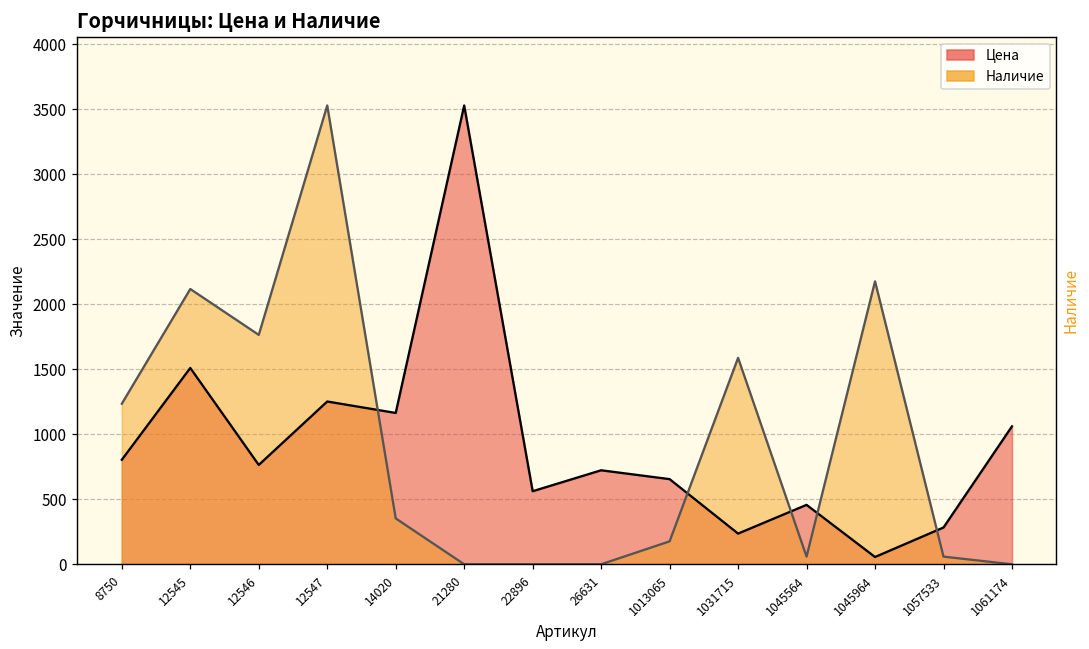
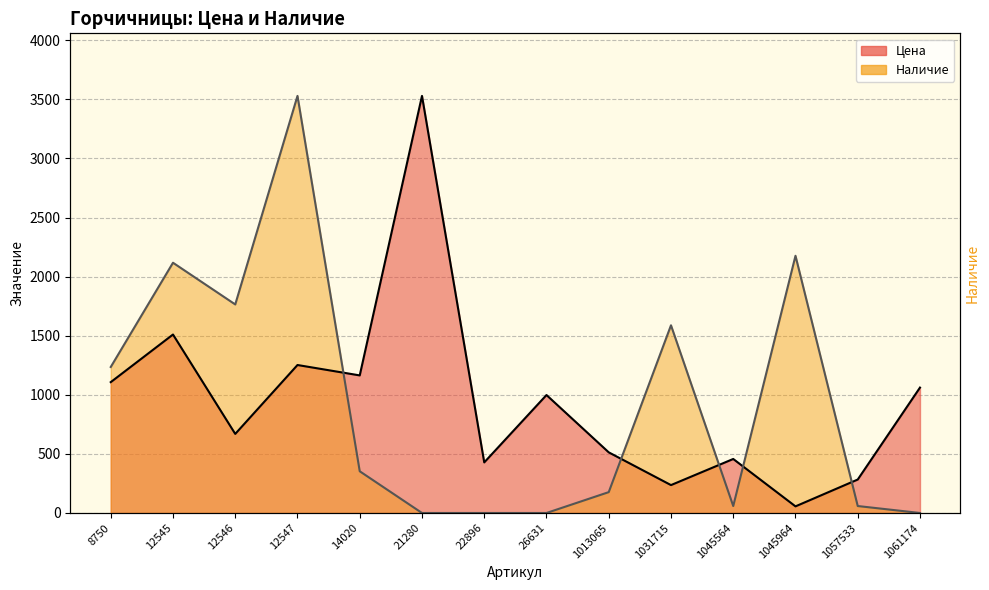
Цена, 8750: 800 -> 1110
Цена, 12546: 760 -> 670
Цена, 22896: 560 -> 430
Цена, 26631: 720 -> 1000
Цена, 1013065: 660 -> 510
